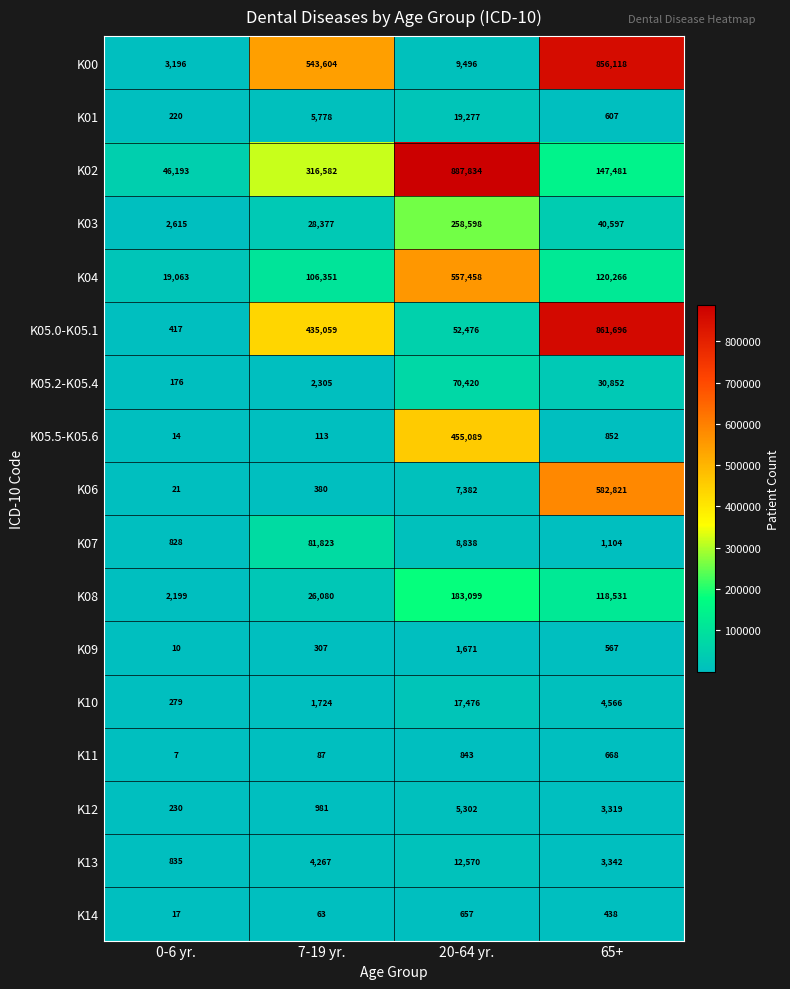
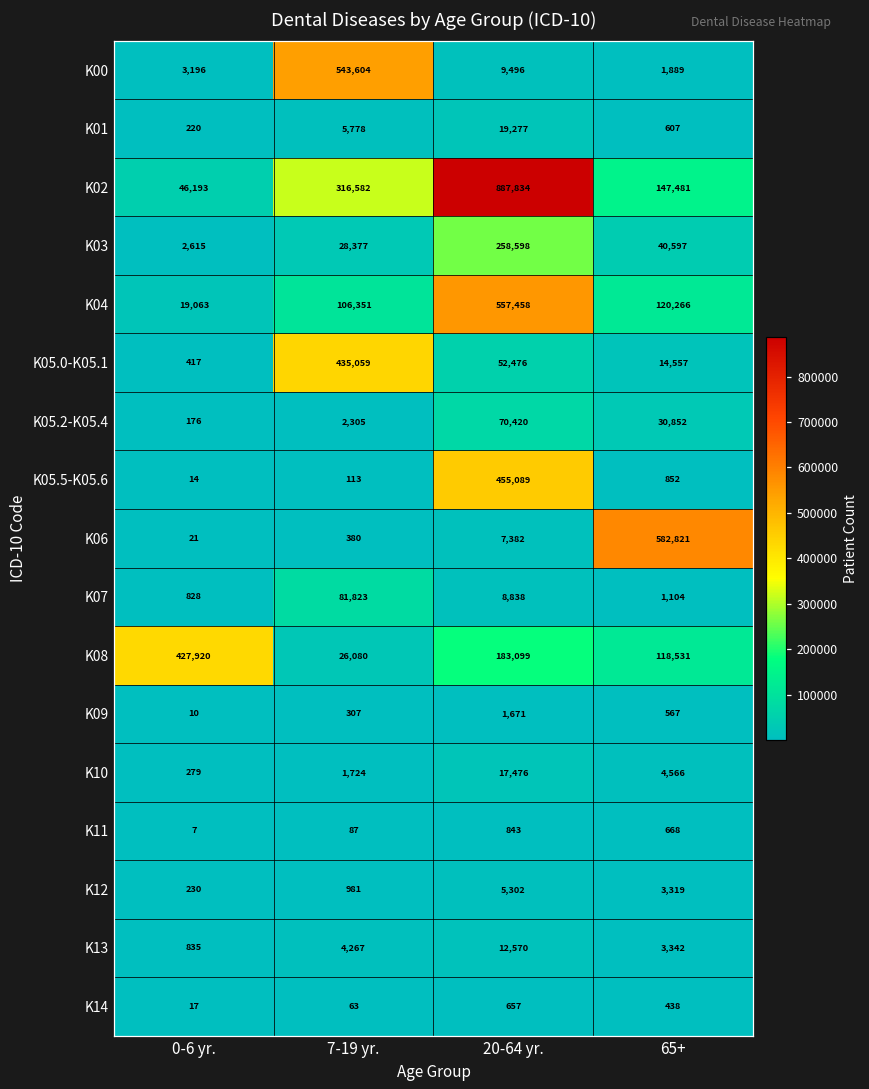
K00, 65+: 856,118 -> 1,889
K05.0-K05.1, 65+: 861,696 -> 14,557
K08, 0-6 yr.: 2,199 -> 427,920
